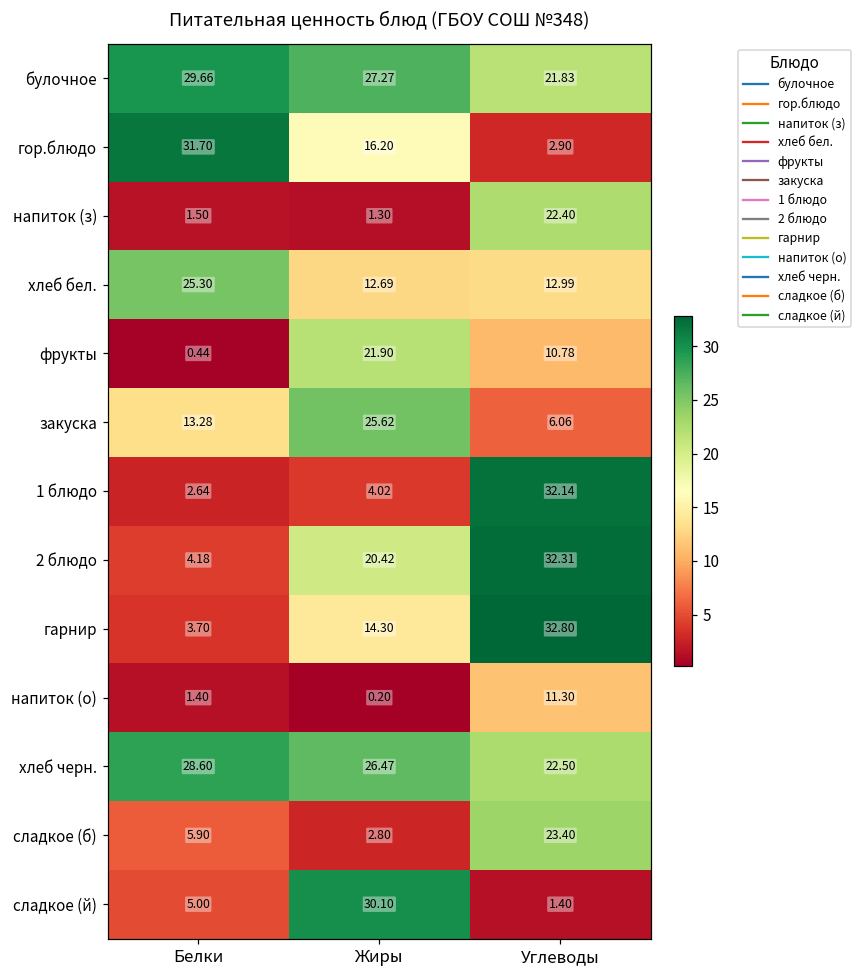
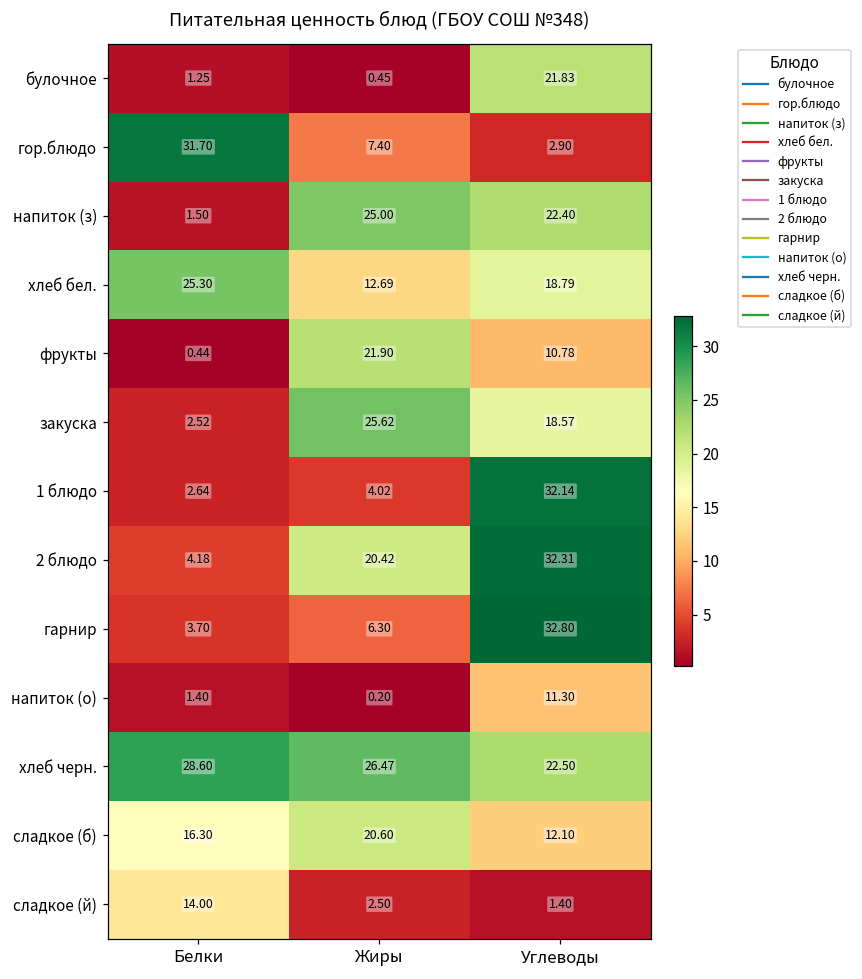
булочное, Белки: 29.66 -> 1.25
булочное, Жиры: 27.27 -> 0.45
гор.блюдо, Жиры: 16.20 -> 7.40
напиток (з), Жиры: 1.30 -> 25.00
хлеб бел., Углеводы: 12.99 -> 18.79
закуска, Белки: 13.28 -> 2.52
закуска, Углеводы: 6.06 -> 18.57
гарнир, Жиры: 14.30 -> 6.30
сладкое (б), Белки: 5.90 -> 16.30
сладкое (б), Жиры: 2.80 -> 20.60
сладкое (б), Углеводы: 23.40 -> 12.10
сладкое (й), Белки: 5.00 -> 14.00
сладкое (й), Жиры: 30.10 -> 2.50
